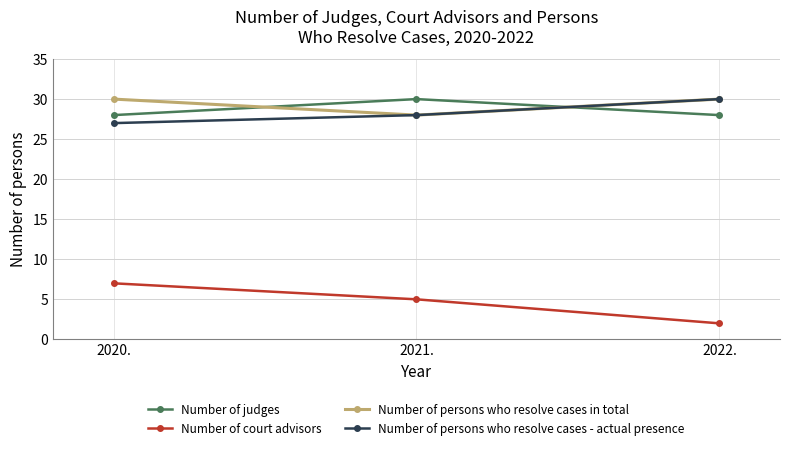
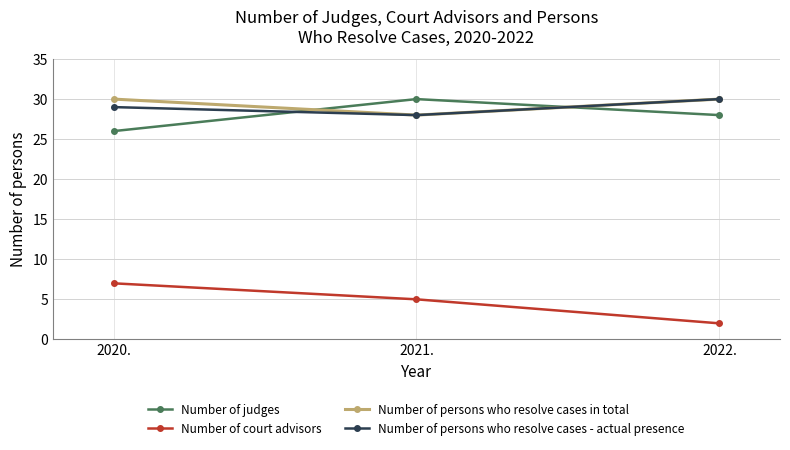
Number of judges, 2020.: 28 -> 26
Number of persons who resolve cases - actual presence, 2020.: 27 -> 29
